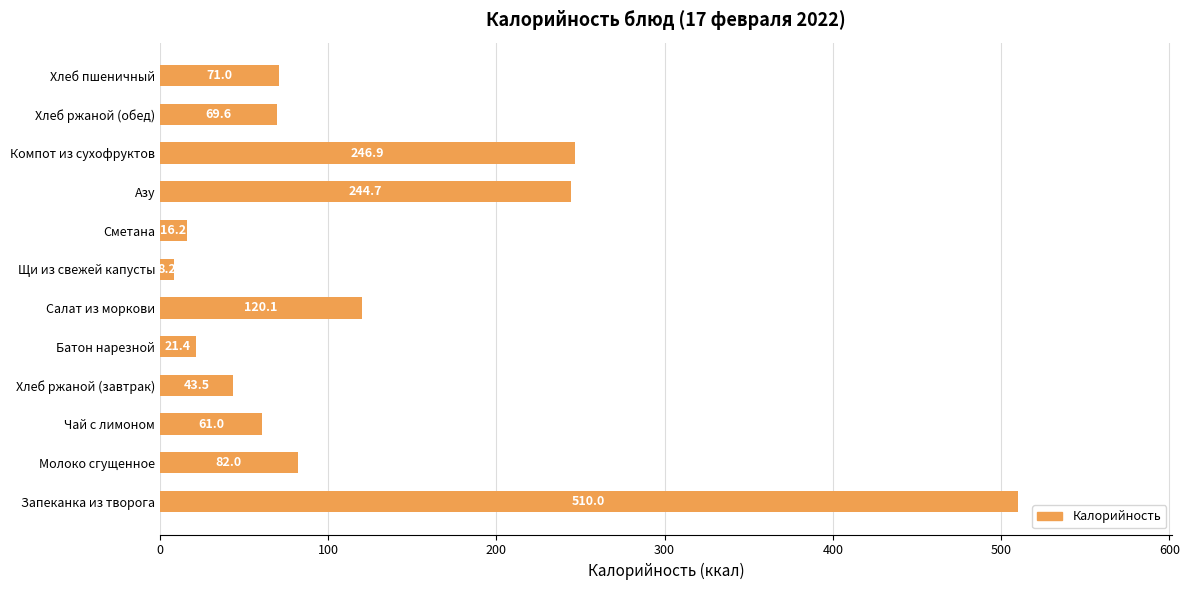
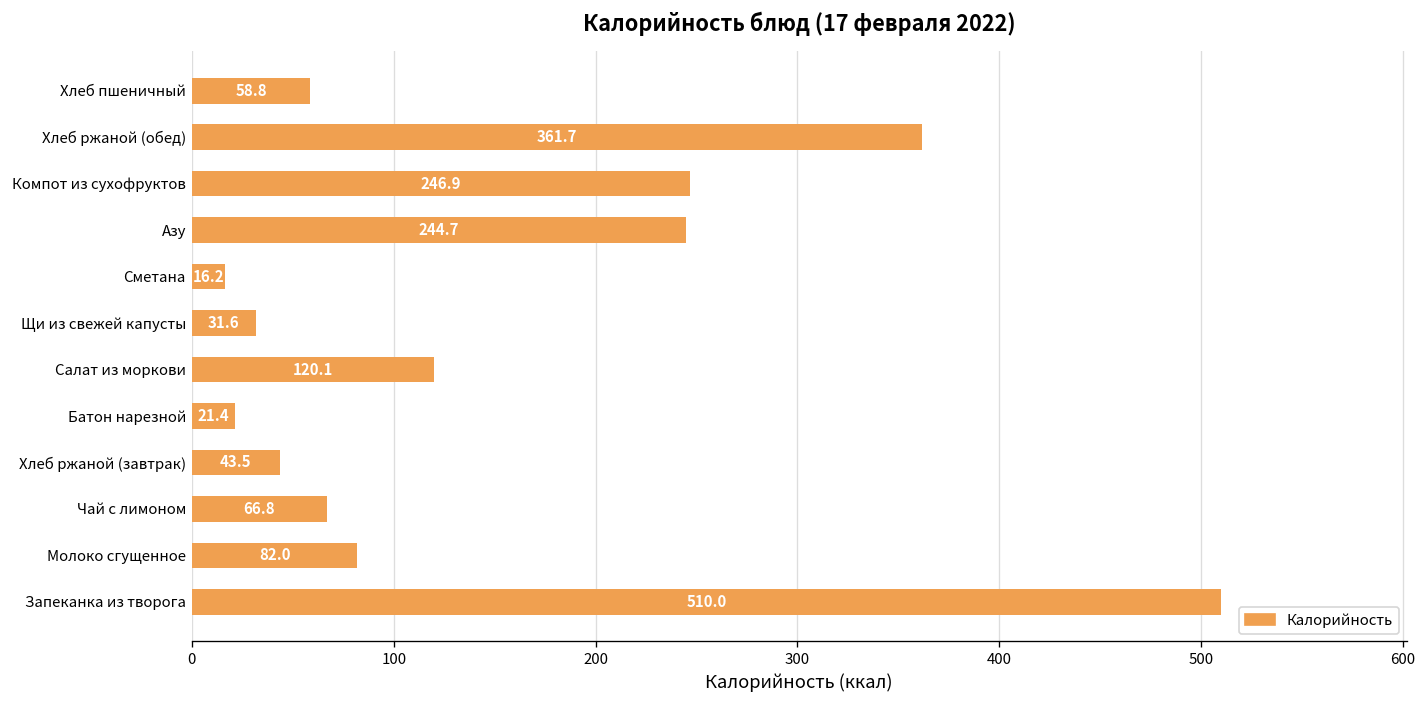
Хлеб пшеничный: 71.0 -> 58.8
Хлеб ржаной (обед): 69.6 -> 361.7
Щи из свежей капусты: 8.2 -> 31.6
Чай с лимоном: 61.0 -> 66.8
